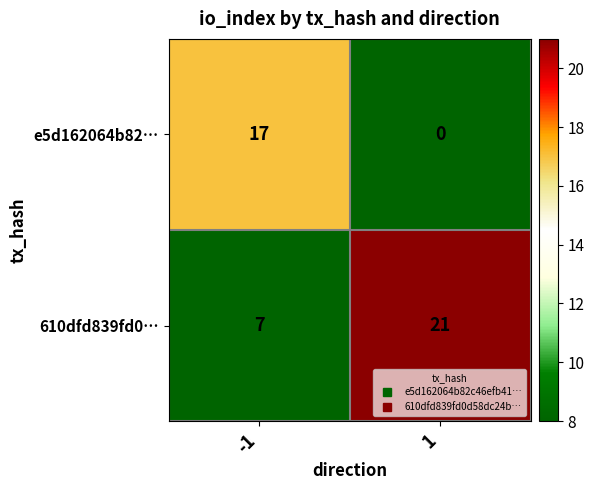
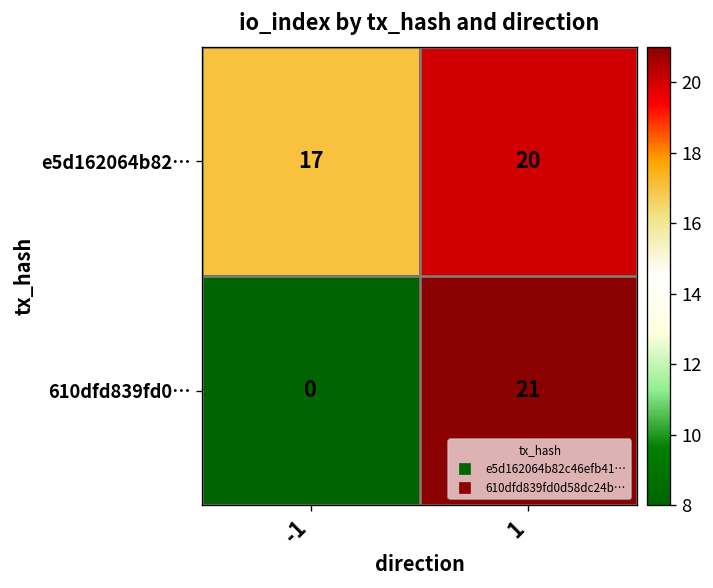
e5d162064b82…, 1: 0 -> 20
610dfd839fd0…, -1: 7 -> 0
